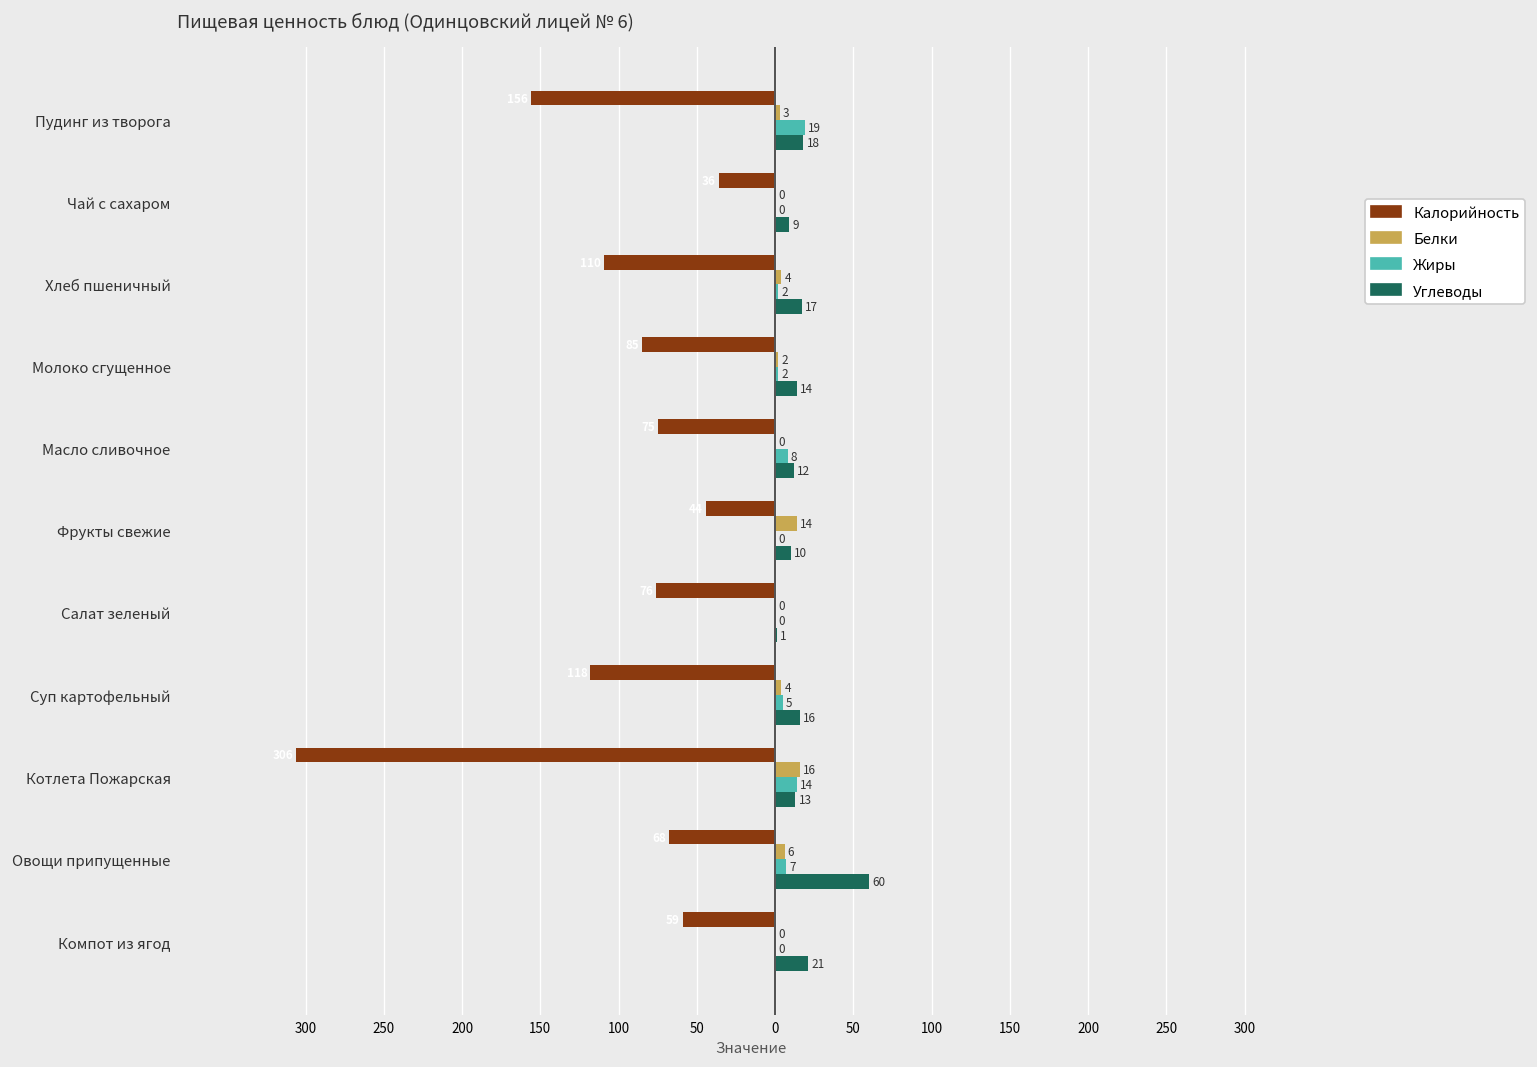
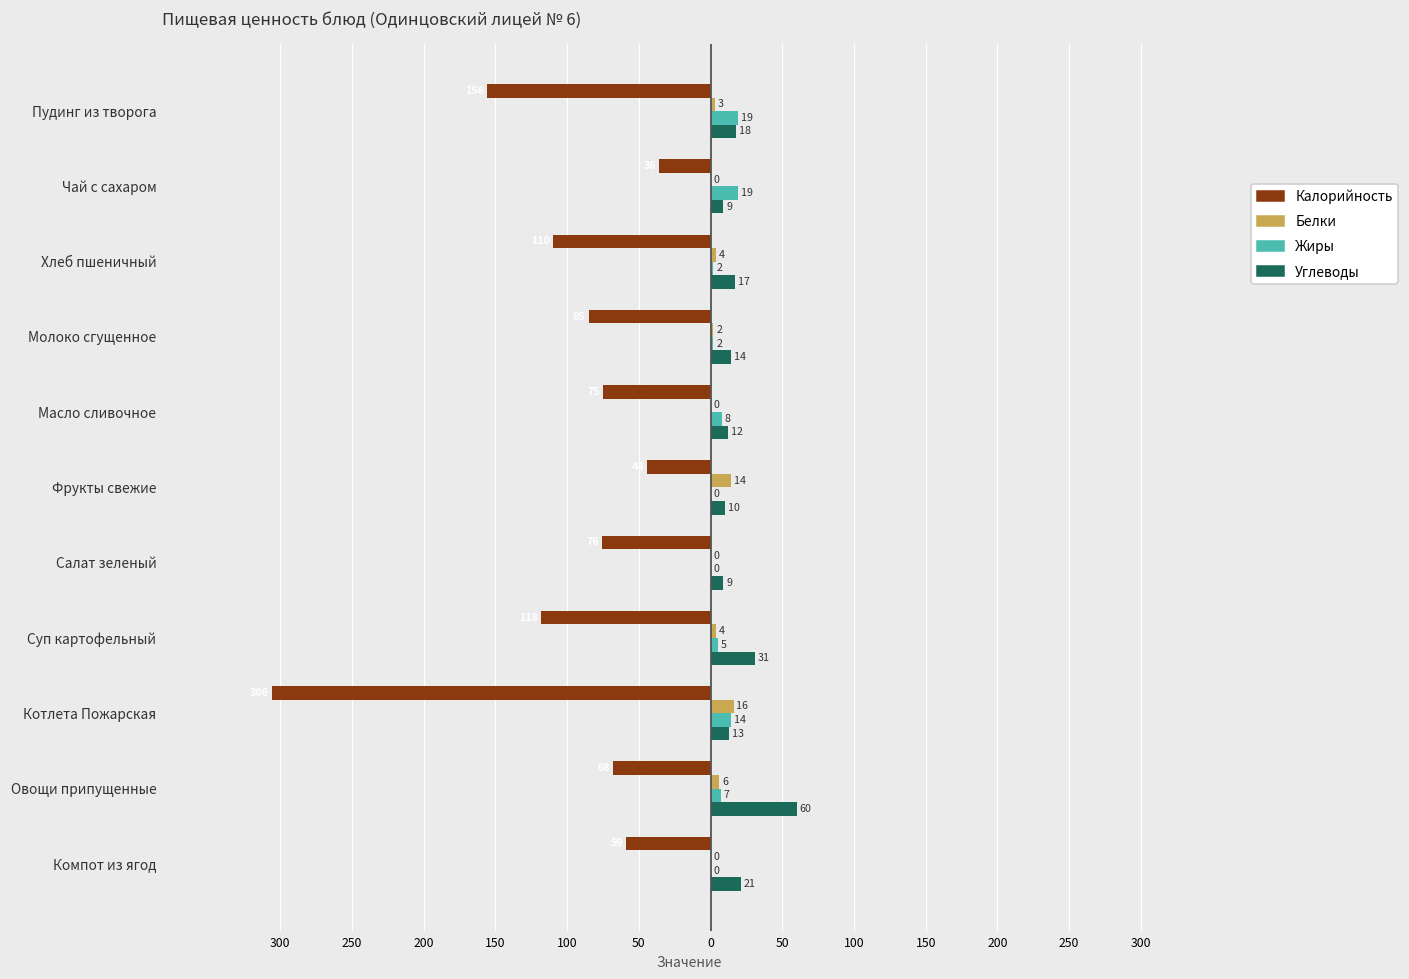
Жиры, Чай с сахаром: 0 -> 19
Углеводы, Салат зеленый: 1 -> 9
Углеводы, Суп картофельный: 16 -> 31
